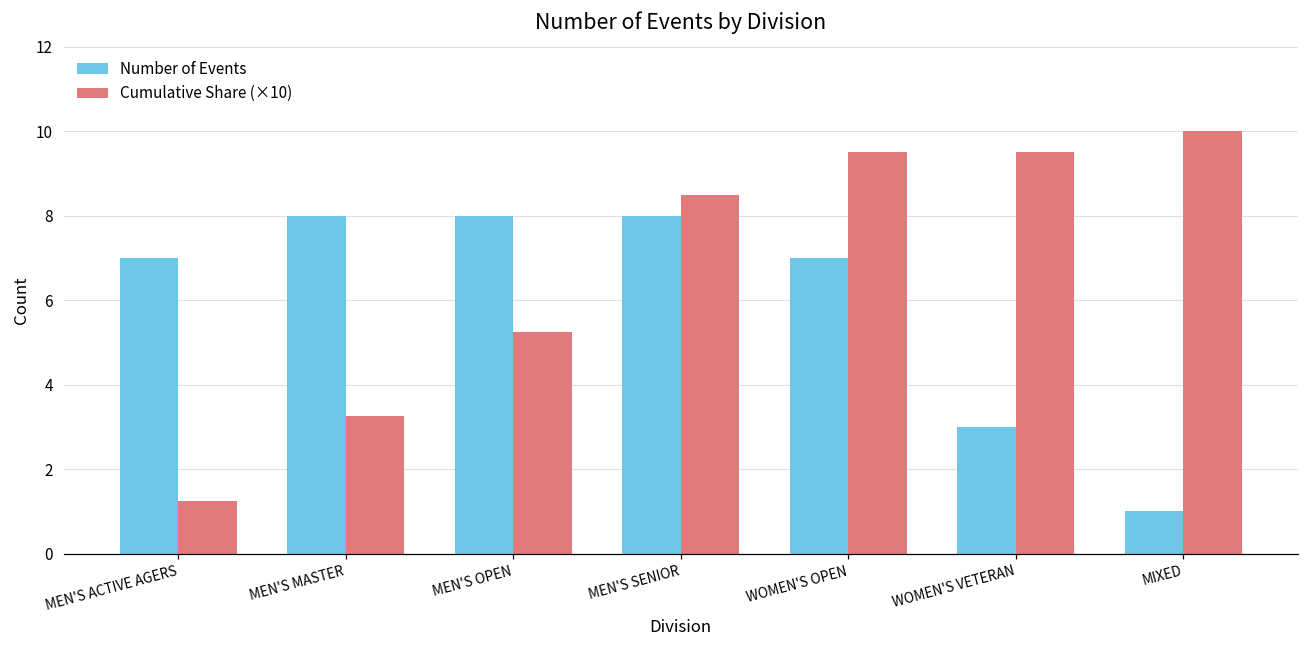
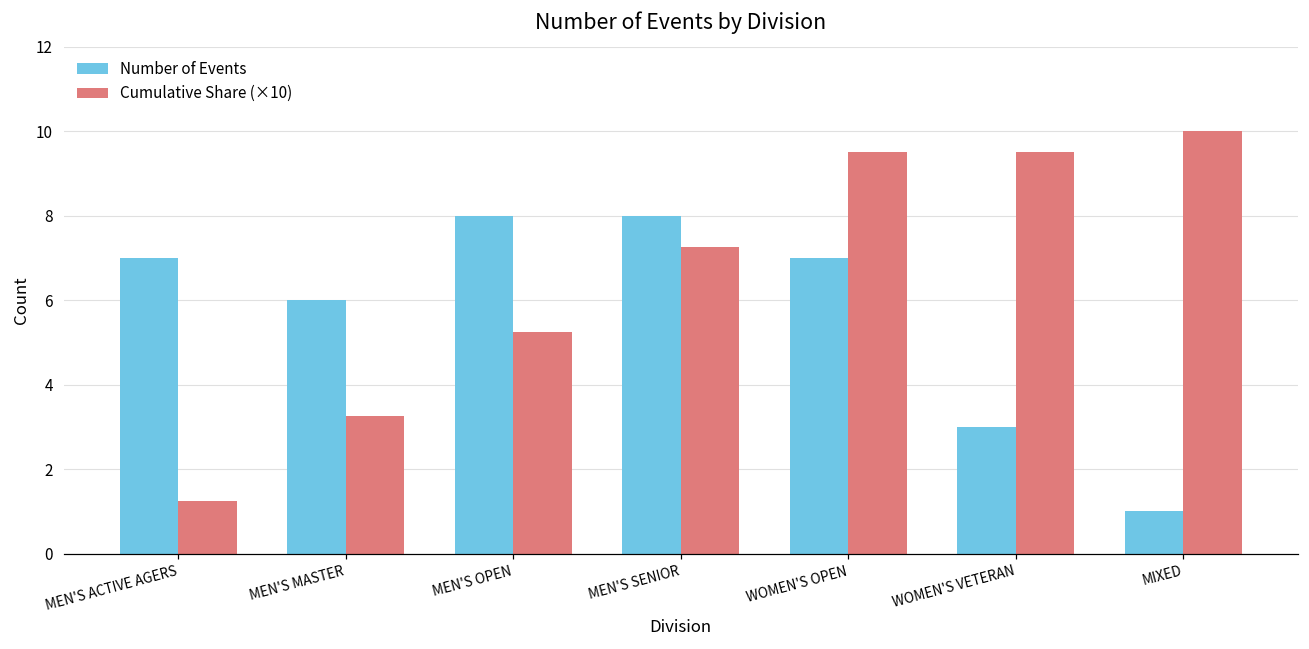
Number of Events, MEN'S MASTER: 8 -> 6
Cumulative Share (×10), MEN'S SENIOR: 8.5 -> 7.3
